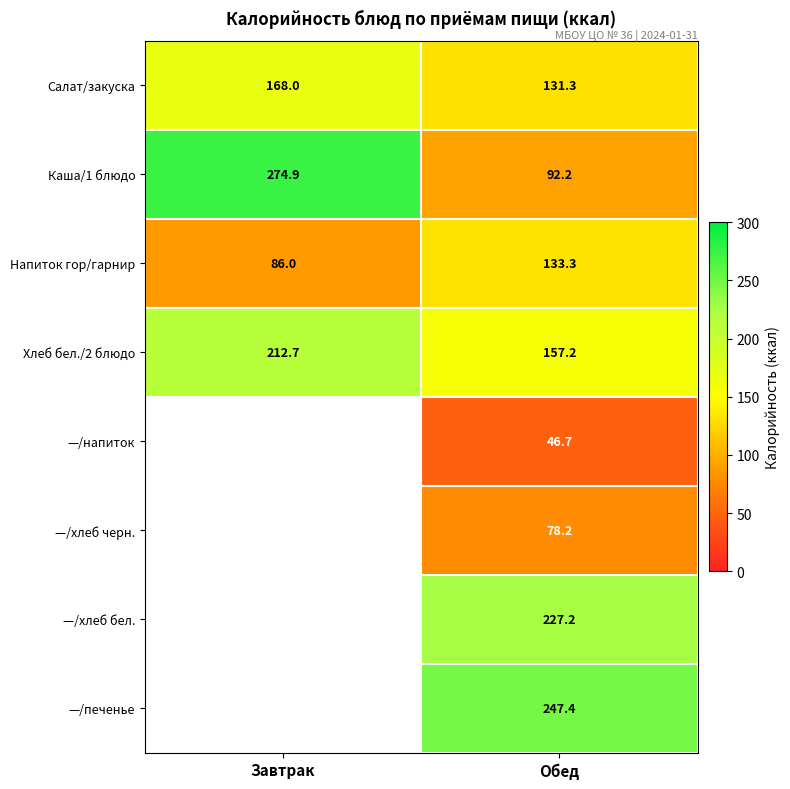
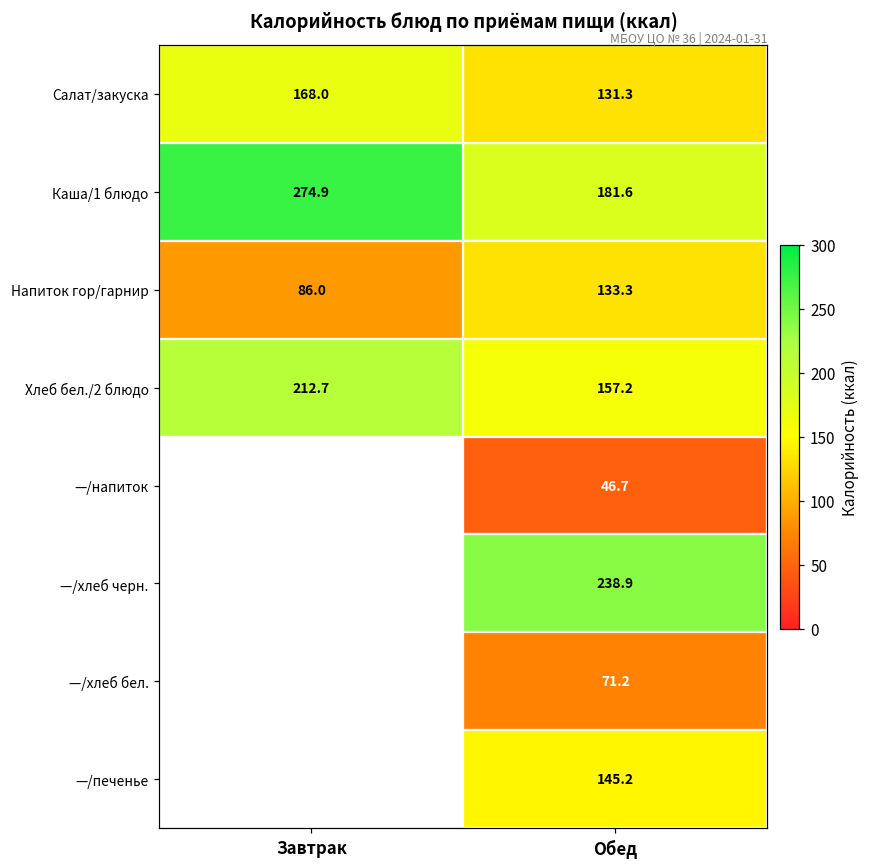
Каша/1 блюдо, Обед: 92.2 -> 181.6
—/хлеб черн., Обед: 78.2 -> 238.9
—/хлеб бел., Обед: 227.2 -> 71.2
—/печенье, Обед: 247.4 -> 145.2
